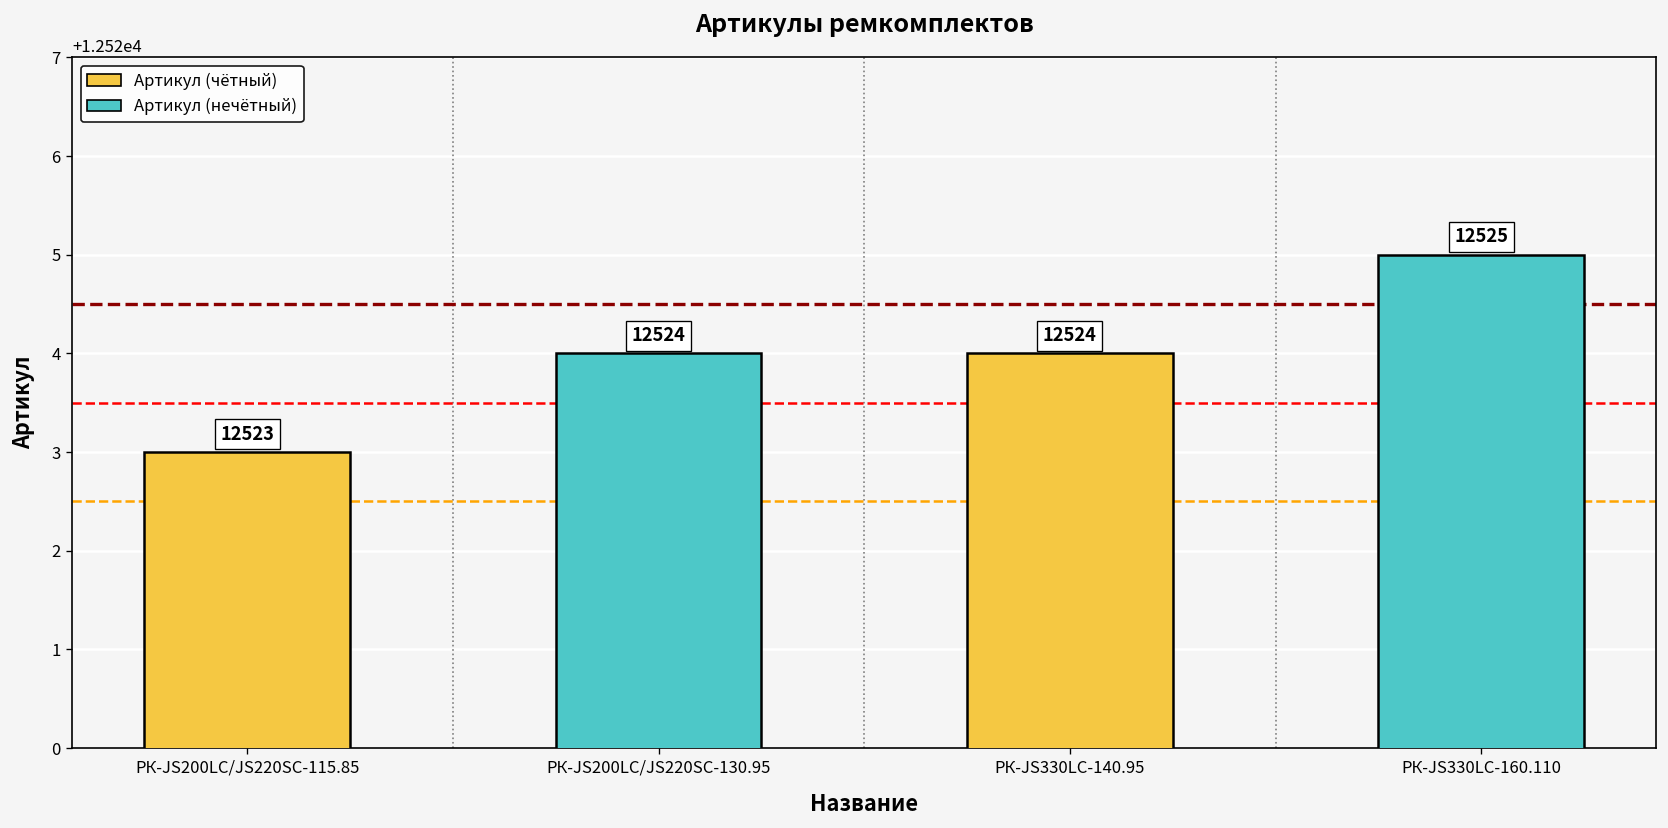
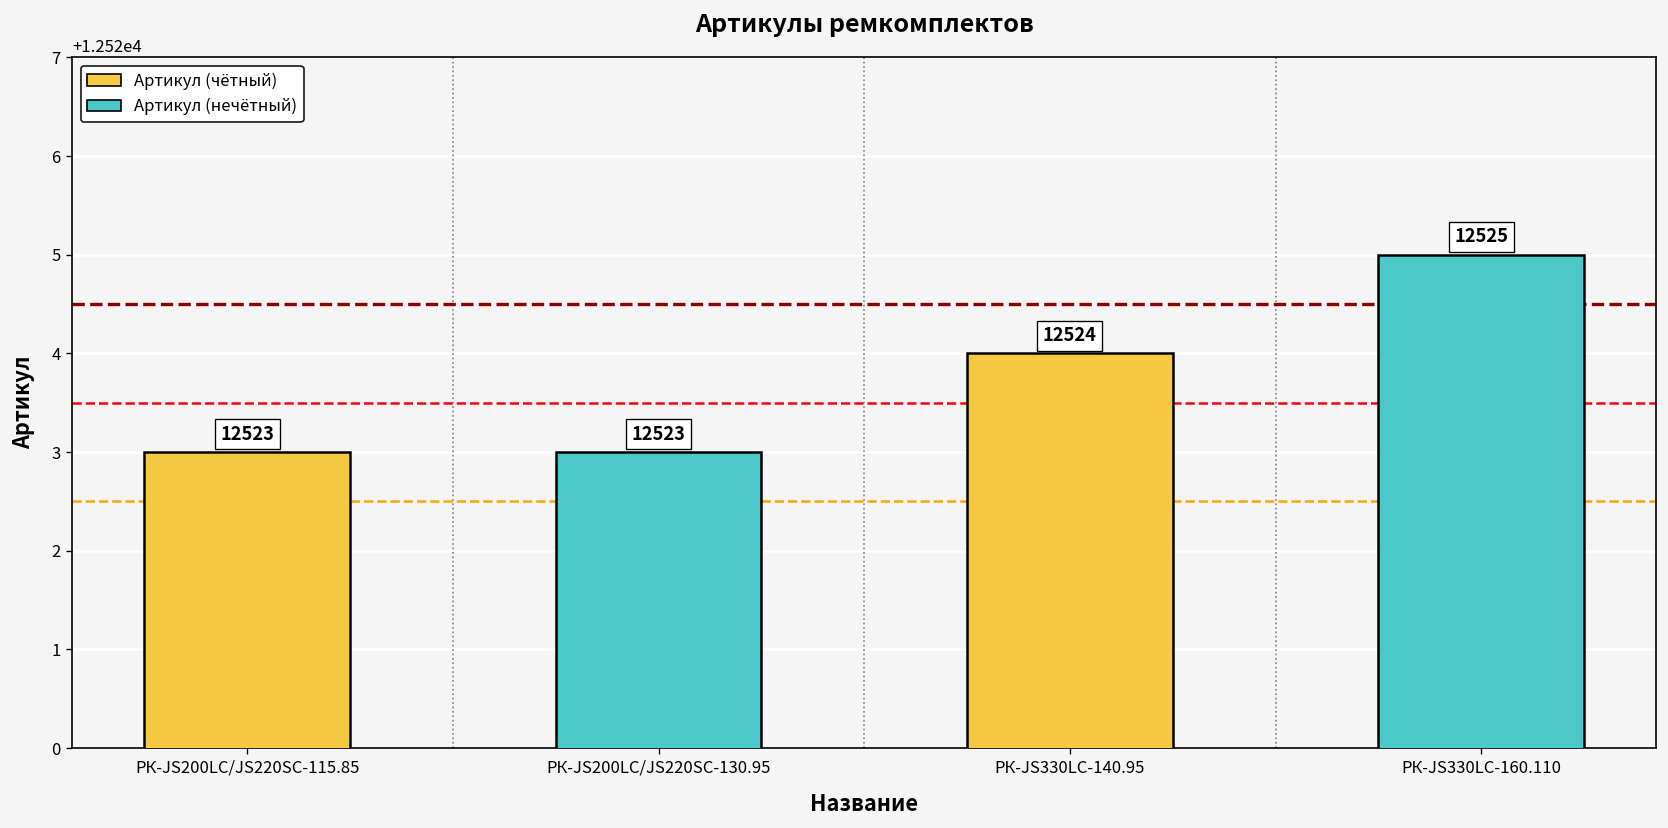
РК-JS200LC/JS220SC-130.95: 12524 -> 12523
